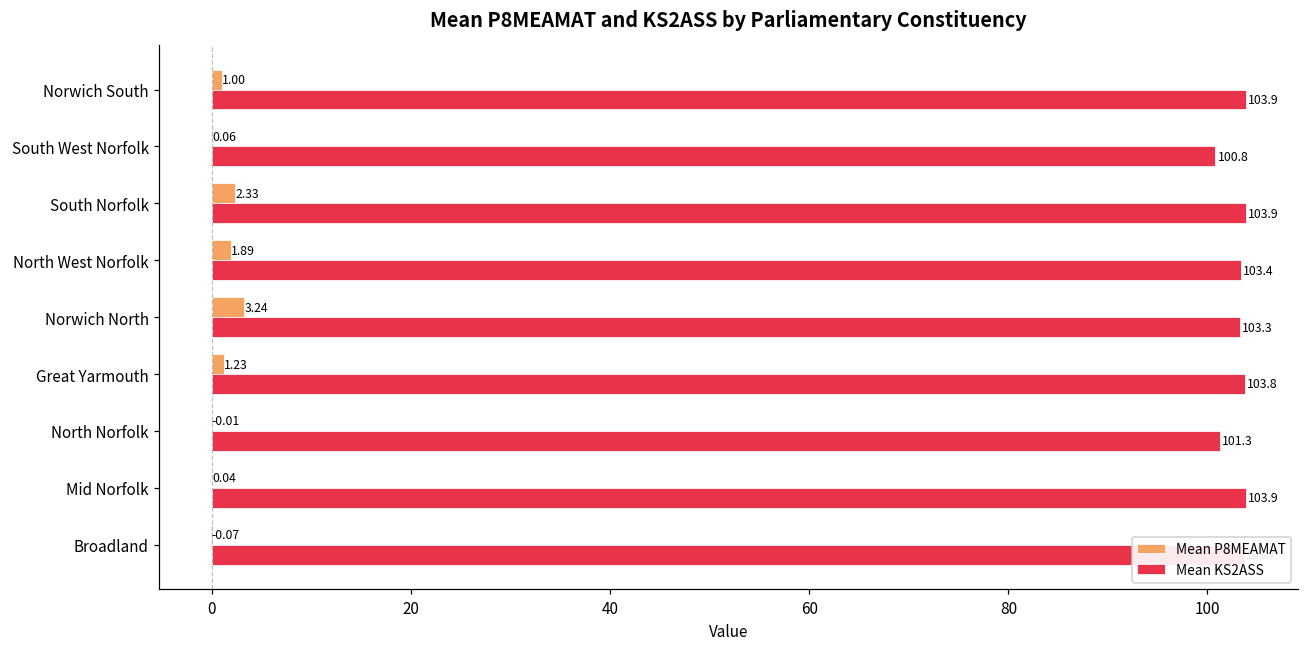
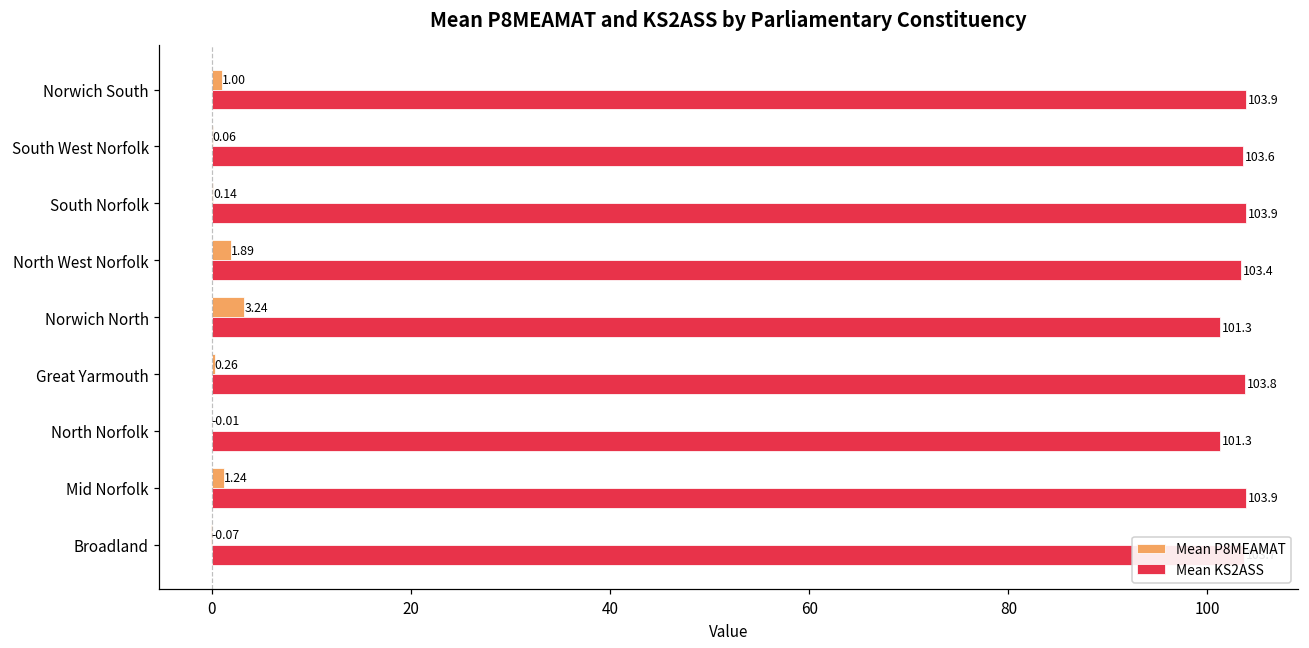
Mean KS2ASS, South West Norfolk: 100.8 -> 103.6
Mean P8MEAMAT, South Norfolk: 2.33 -> 0.14
Mean KS2ASS, Norwich North: 103.3 -> 101.3
Mean P8MEAMAT, Great Yarmouth: 1.23 -> 0.26
Mean P8MEAMAT, Mid Norfolk: 0.04 -> 1.24
